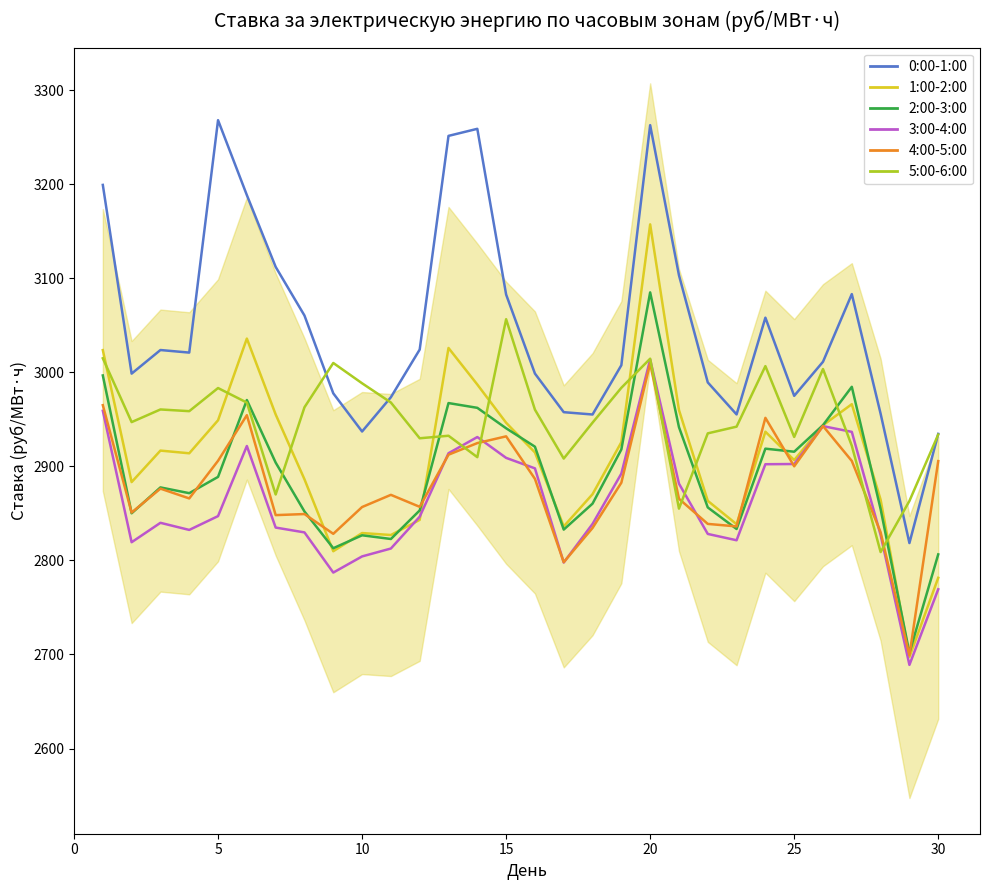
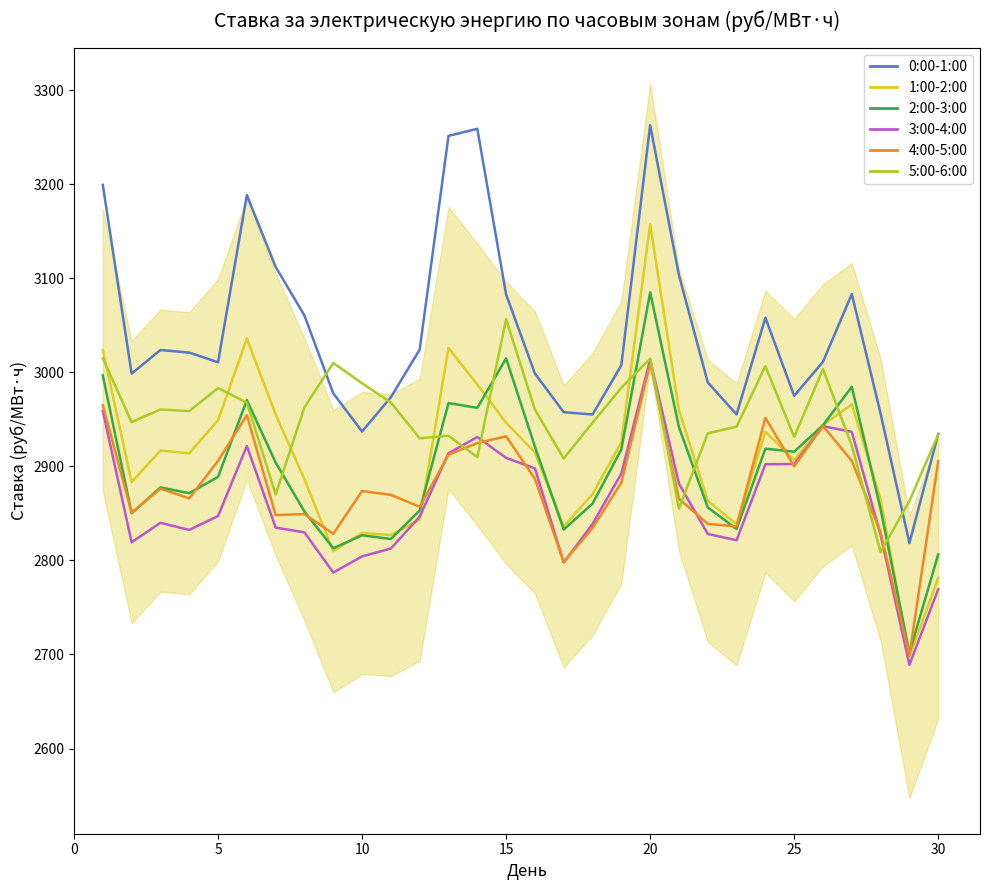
0:00-1:00, 5: 3270 -> 3010
4:00-5:00, 10: 2860 -> 2870
2:00-3:00, 15: 2940 -> 3010
